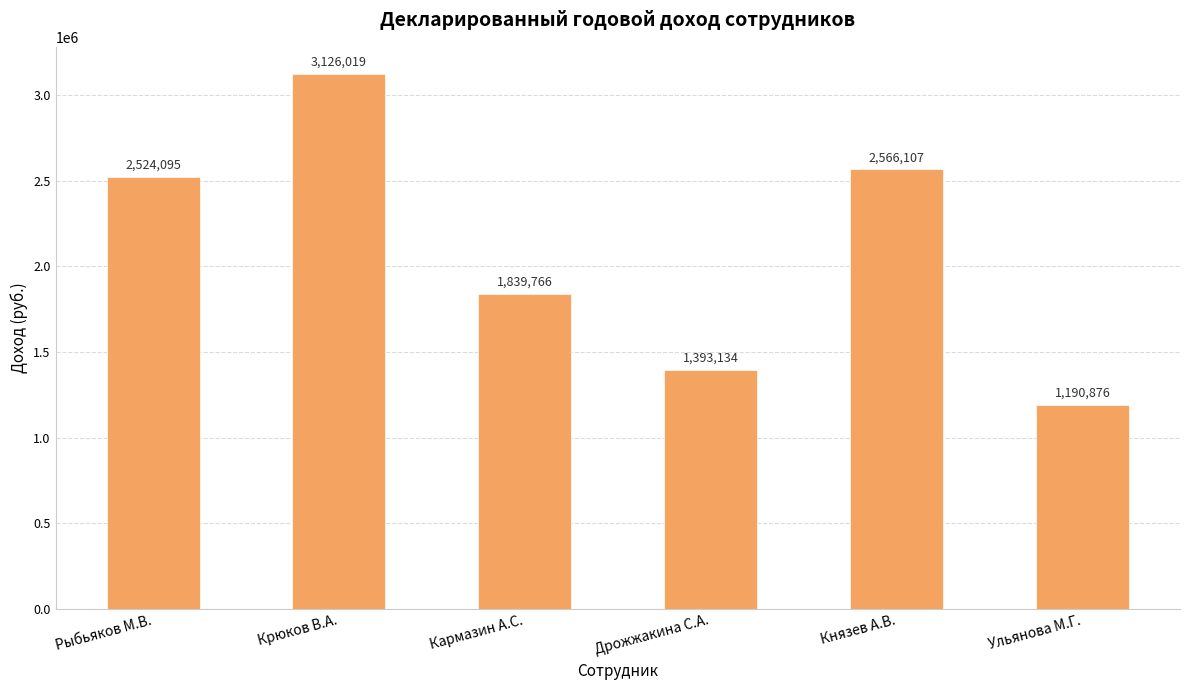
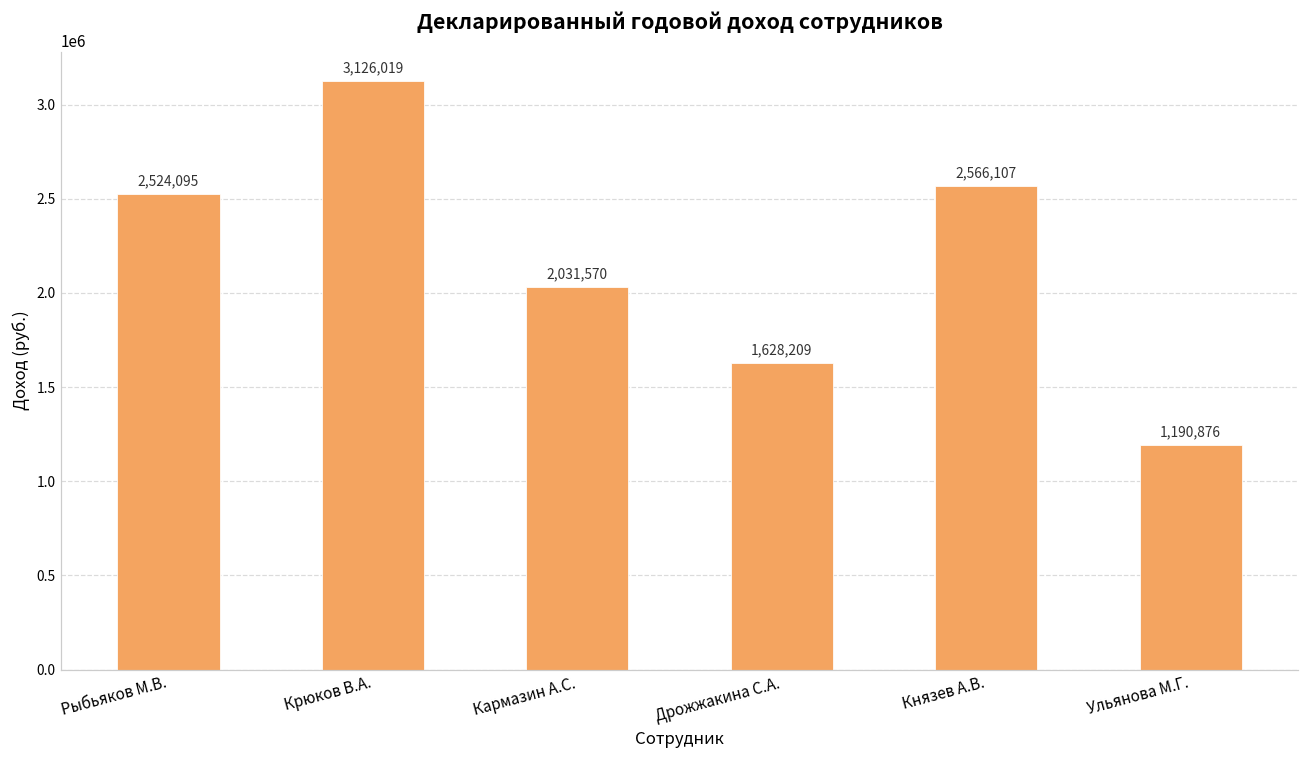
Кармазин А.С.: 1,839,766 -> 2,031,570
Дрожжакина С.А.: 1,393,134 -> 1,628,209
